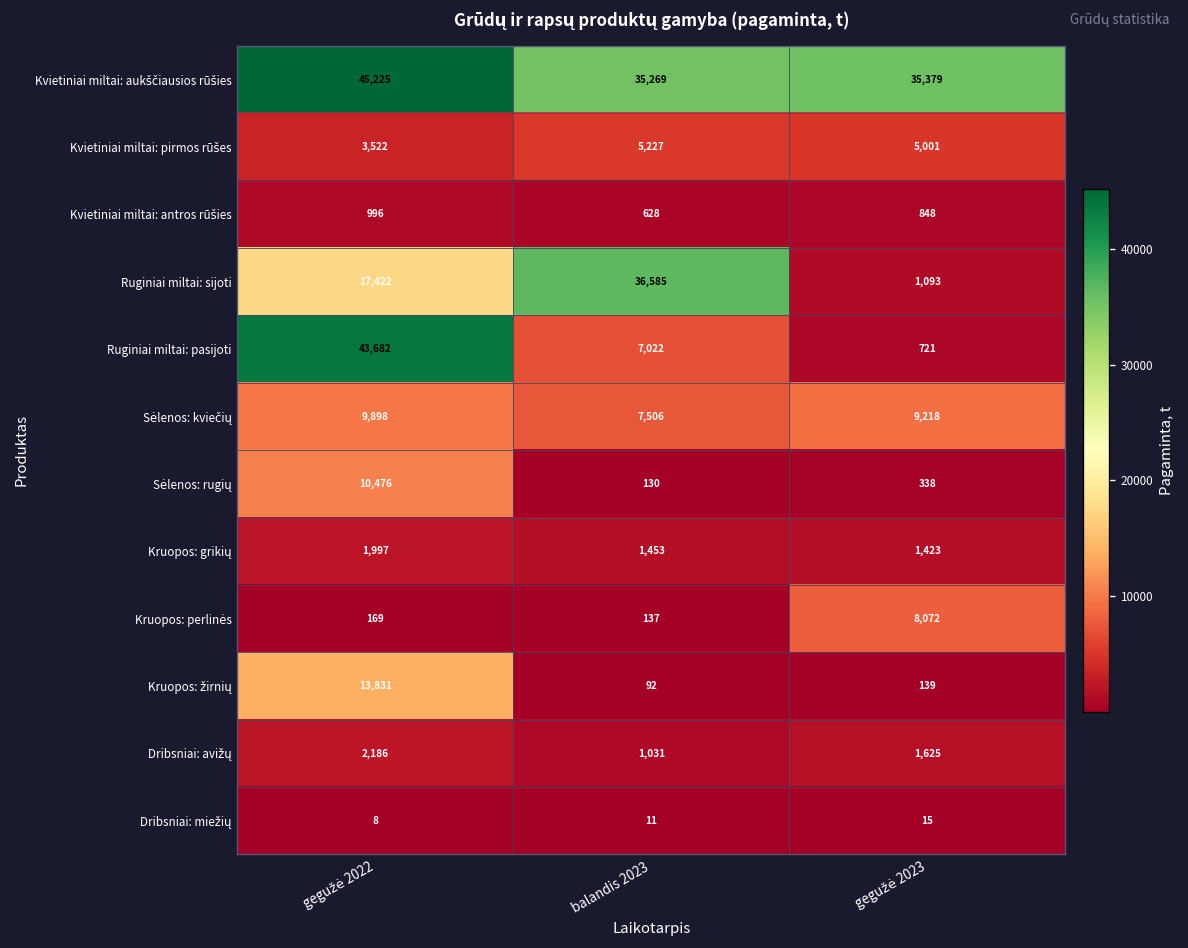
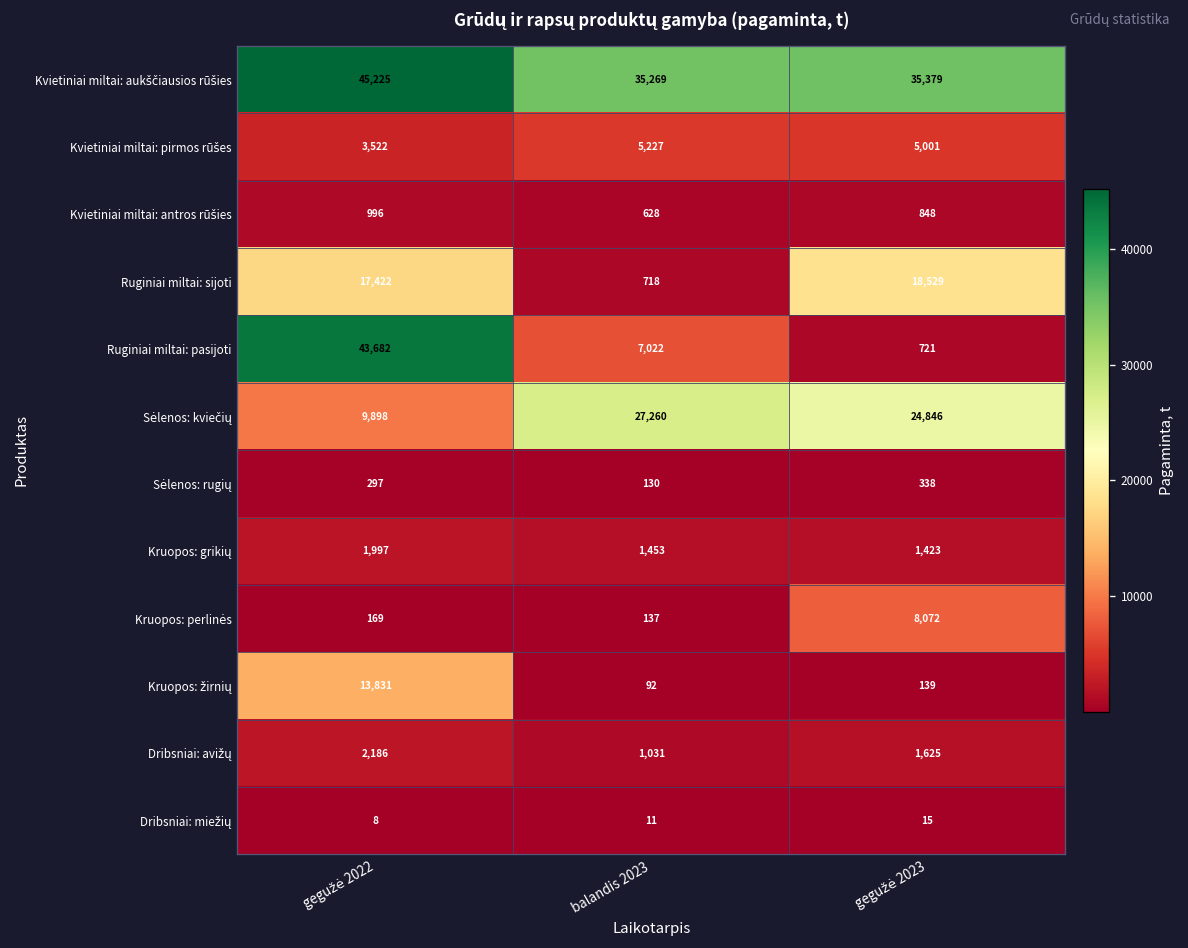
Ruginiai miltai: sijoti, balandis 2023: 36,585 -> 718
Ruginiai miltai: sijoti, gegužė 2023: 1,093 -> 18,529
Sėlenos: kviečių, balandis 2023: 7,506 -> 27,260
Sėlenos: kviečių, gegužė 2023: 9,218 -> 24,846
Sėlenos: rugių, gegužė 2022: 10,476 -> 297
